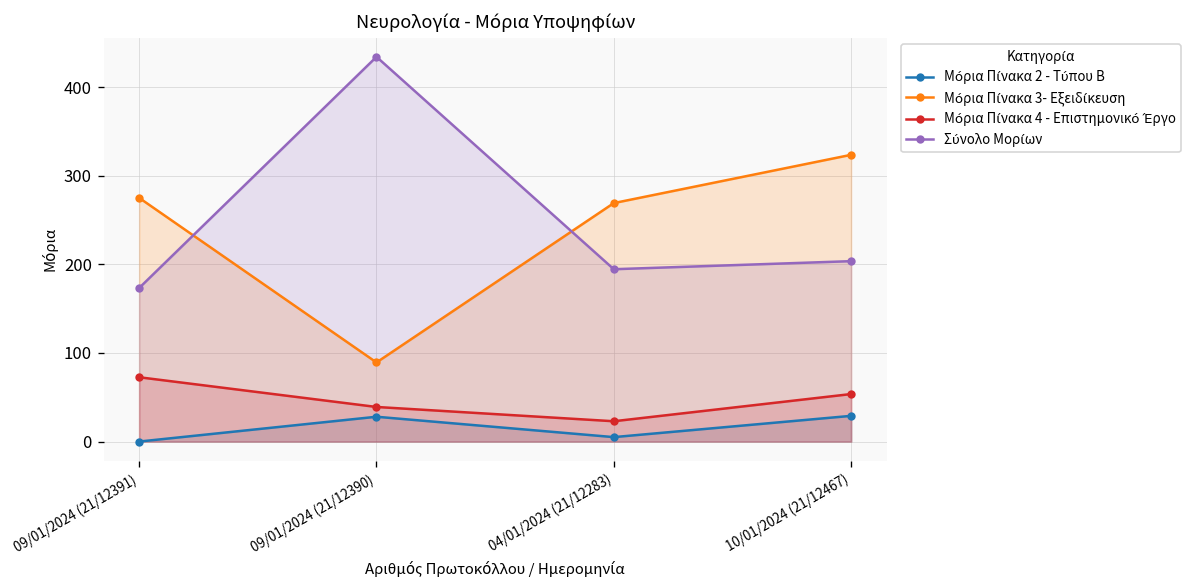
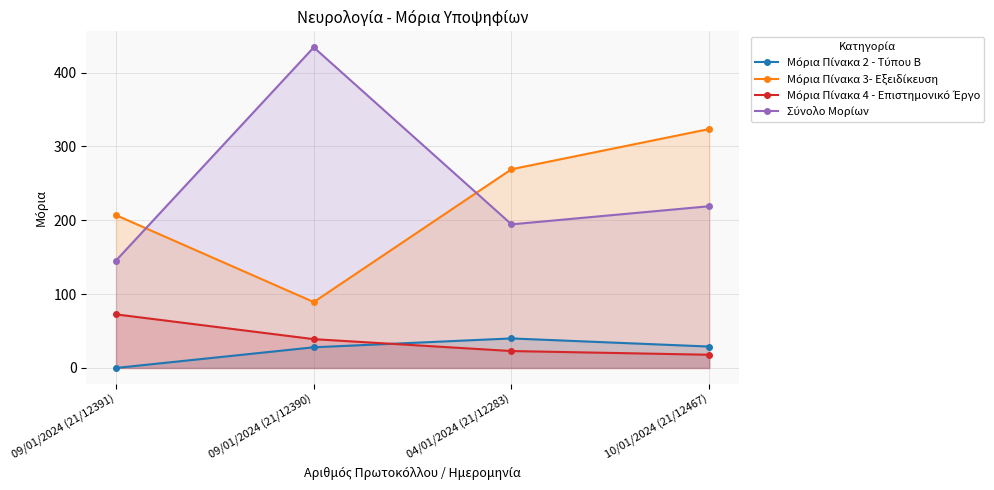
Μόρια Πίνακα 3- Εξειδίκευση, 09/01/2024 (21/12391): 280 -> 210
Σύνολο Μορίων, 09/01/2024 (21/12391): 170 -> 150
Μόρια Πίνακα 2 - Τύπου Β, 04/01/2024 (21/12283): 10 -> 40
Μόρια Πίνακα 4 - Επιστημονικό Έργο, 10/01/2024 (21/12467): 50 -> 20
Σύνολο Μορίων, 10/01/2024 (21/12467): 200 -> 220
